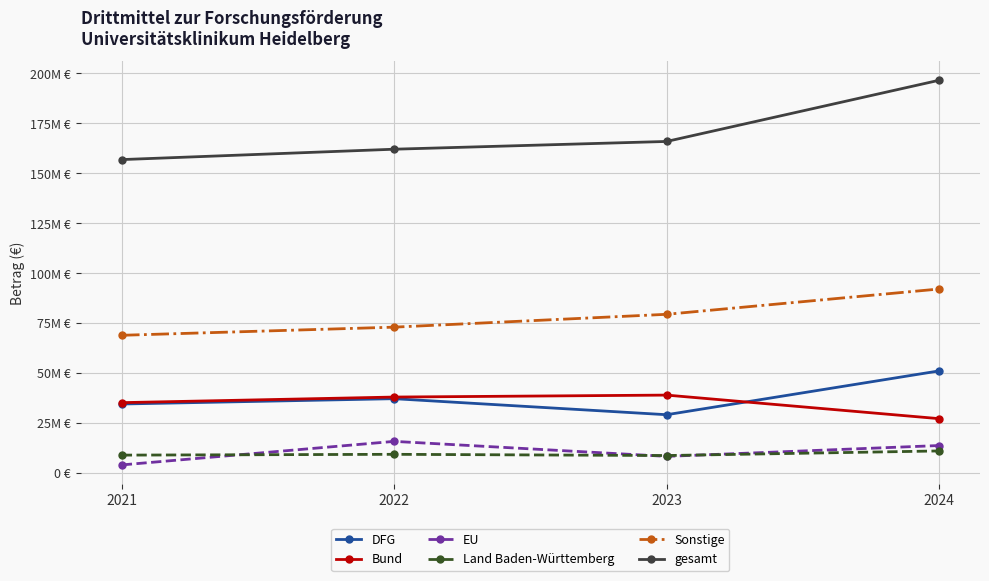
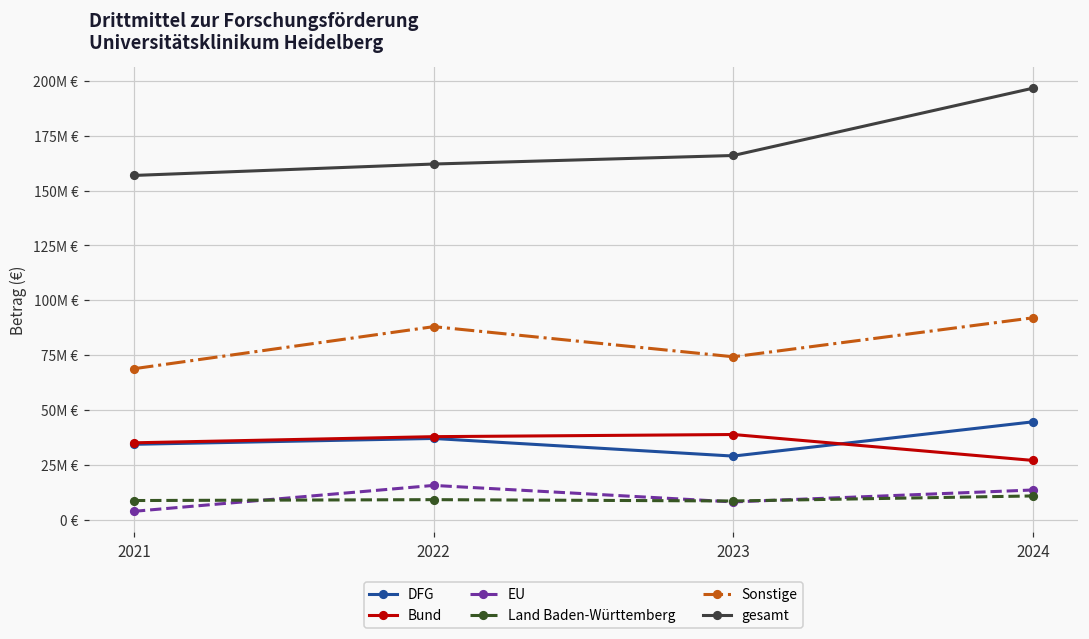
Sonstige, 2022: 73M € -> 88M €
Sonstige, 2023: 79M € -> 74M €
DFG, 2024: 51M € -> 45M €
